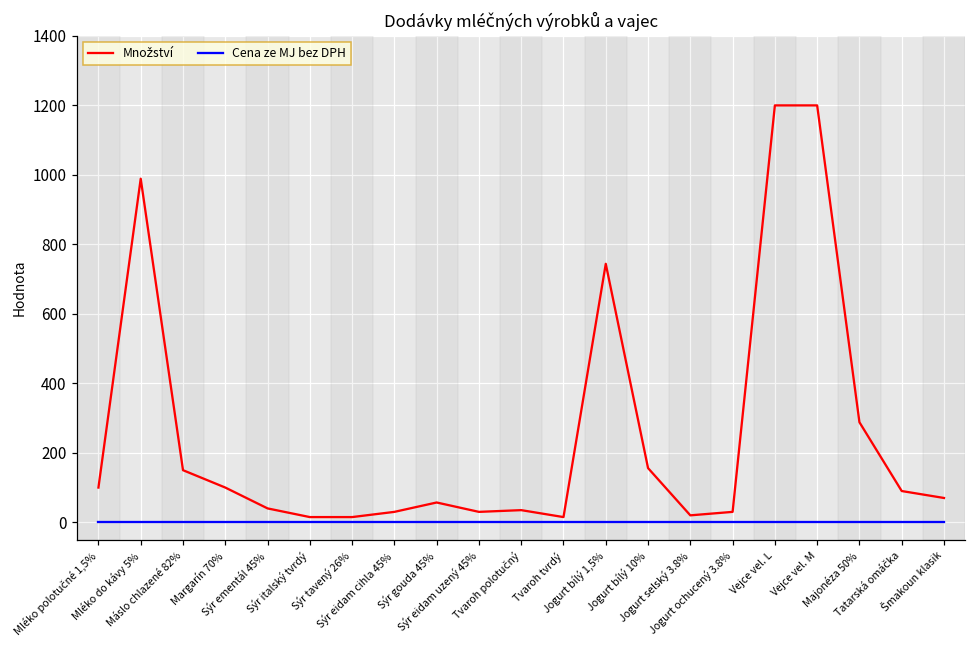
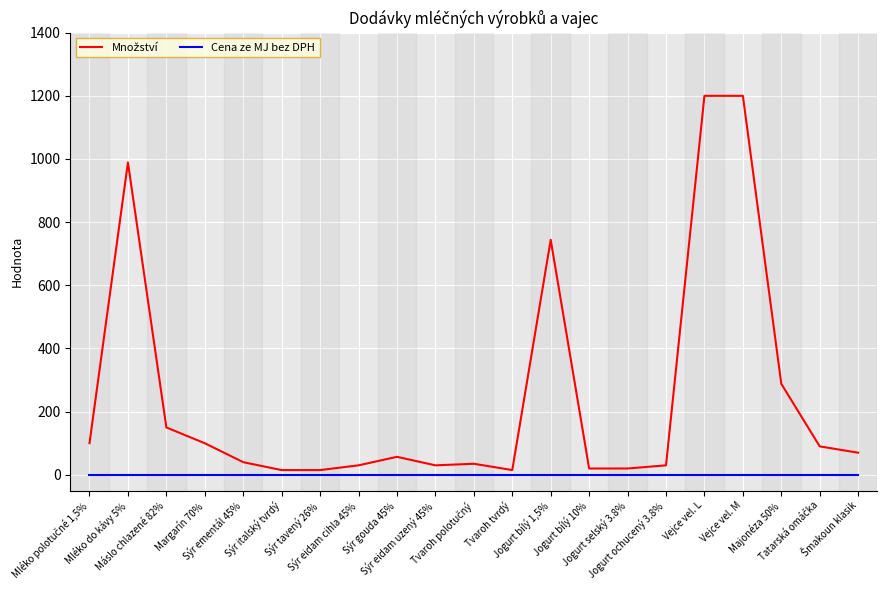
Množství, Jogurt bílý 10%: 160 -> 20
